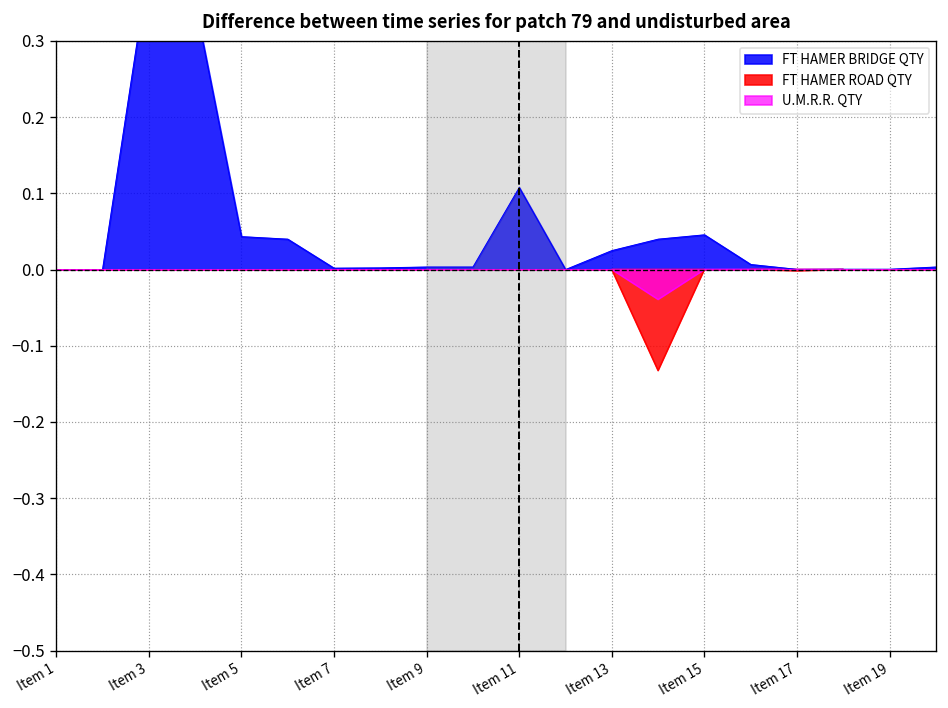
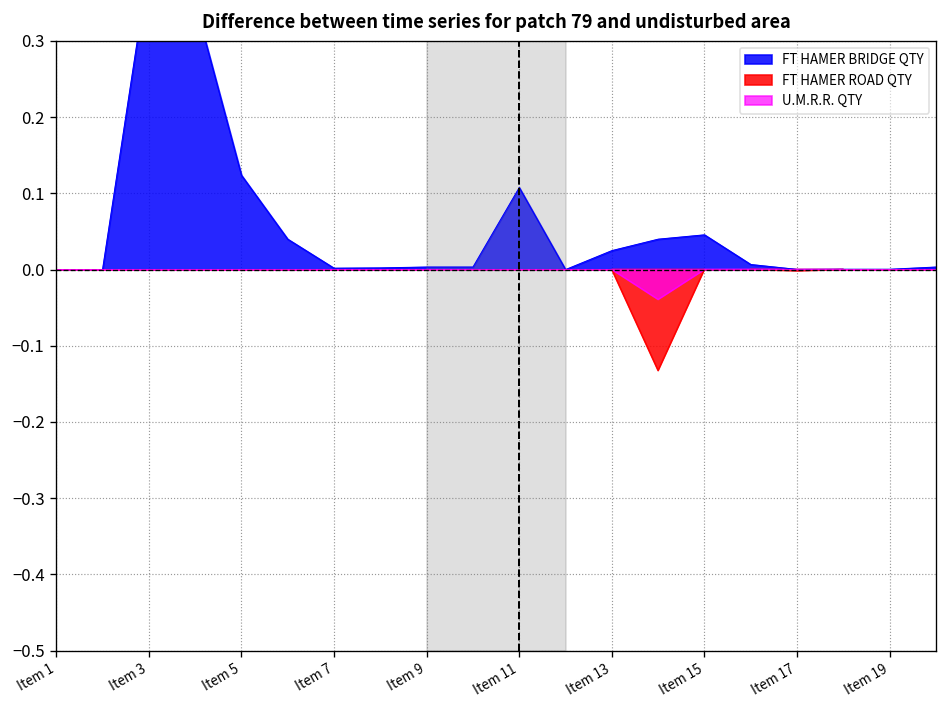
FT HAMER BRIDGE QTY, Item 5: 0.04 -> 0.12
